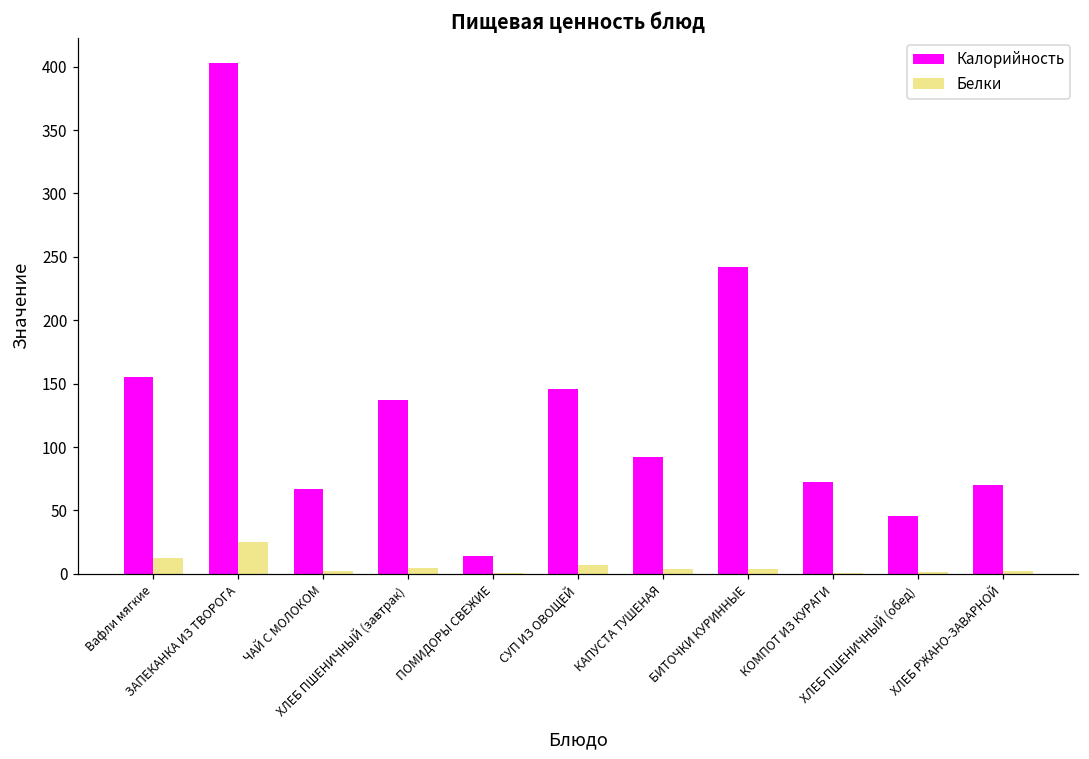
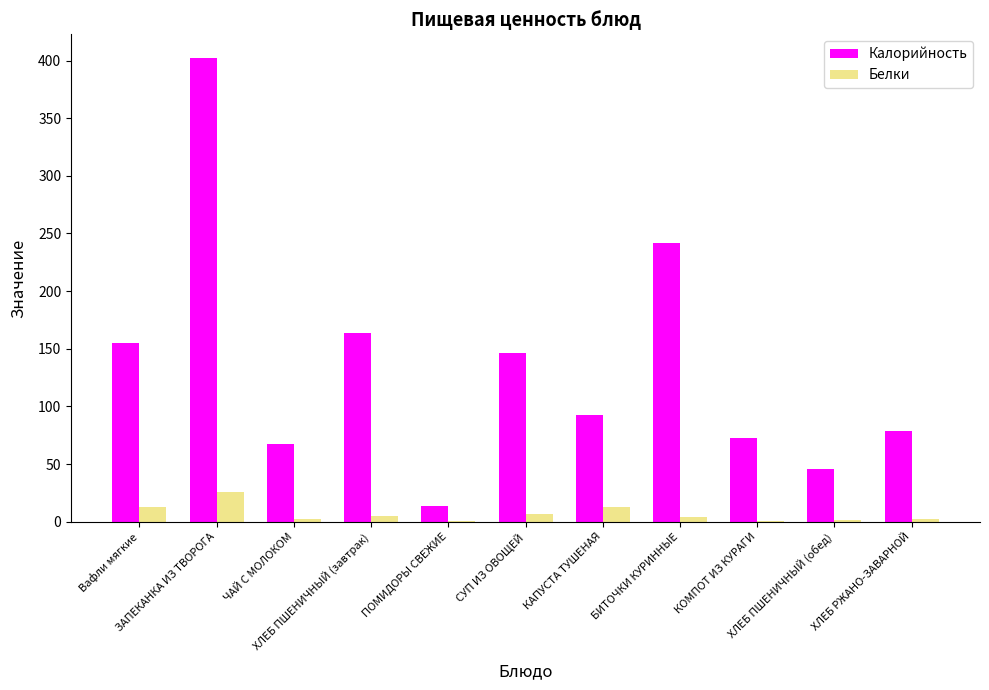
Калорийность, ХЛЕБ ПШЕНИЧНЫЙ (завтрак): 137 -> 164
Белки, КАПУСТА ТУШЕНАЯ: 4 -> 13
Калорийность, ХЛЕБ РЖАНО-ЗАВАРНОЙ: 70 -> 78
